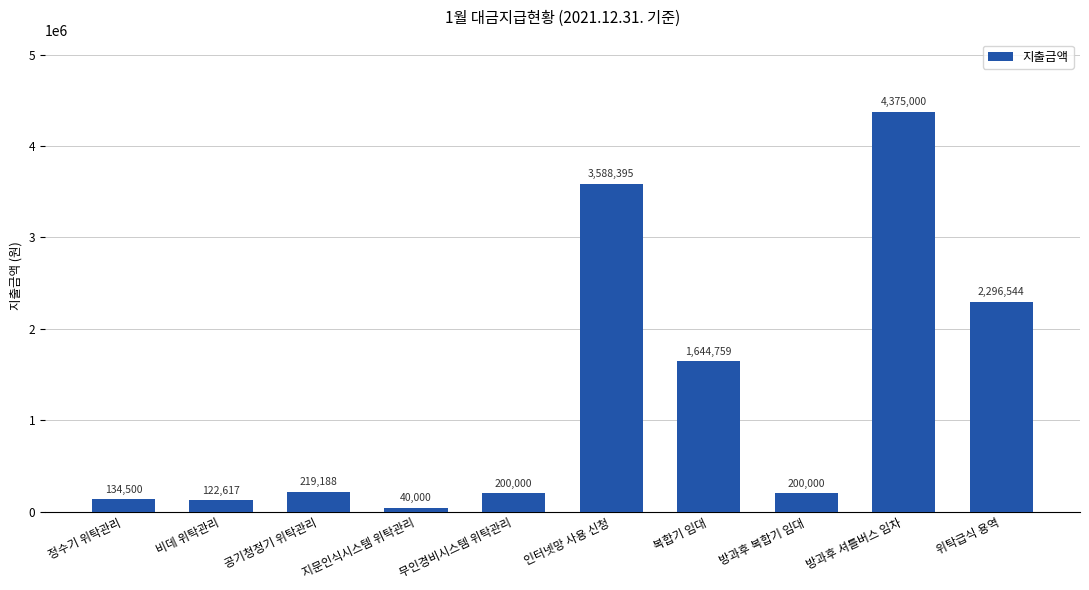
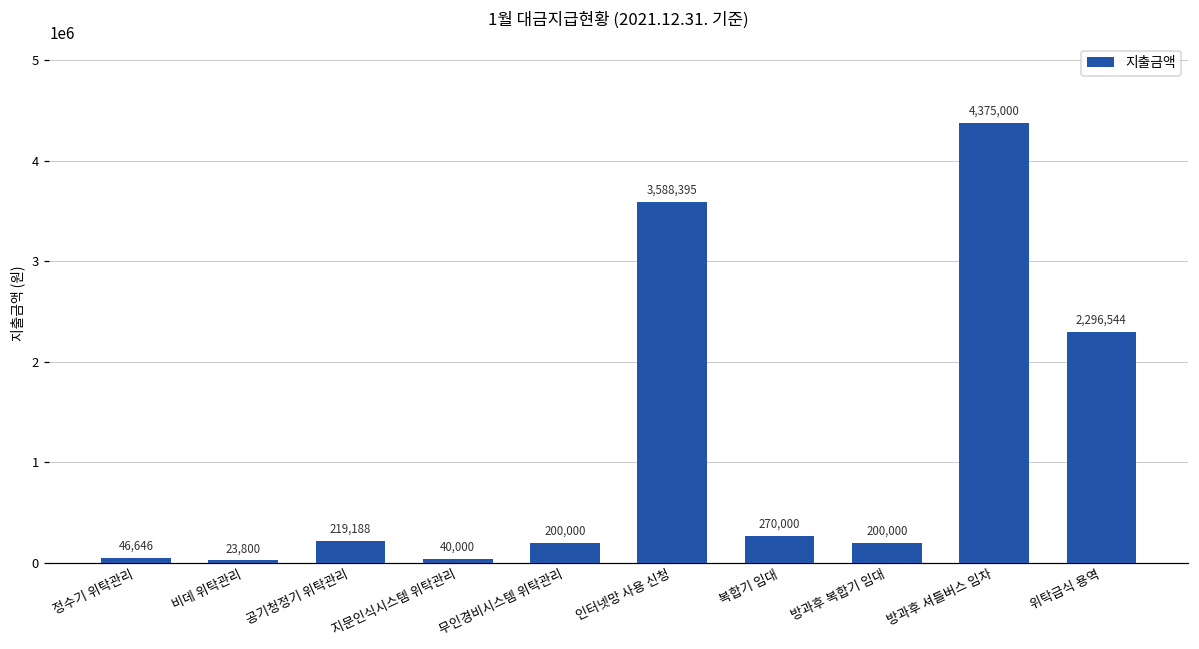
정수기 위탁관리: 134,500 -> 46,646
비데 위탁관리: 122,617 -> 23,800
복합기 임대: 1,644,759 -> 270,000
